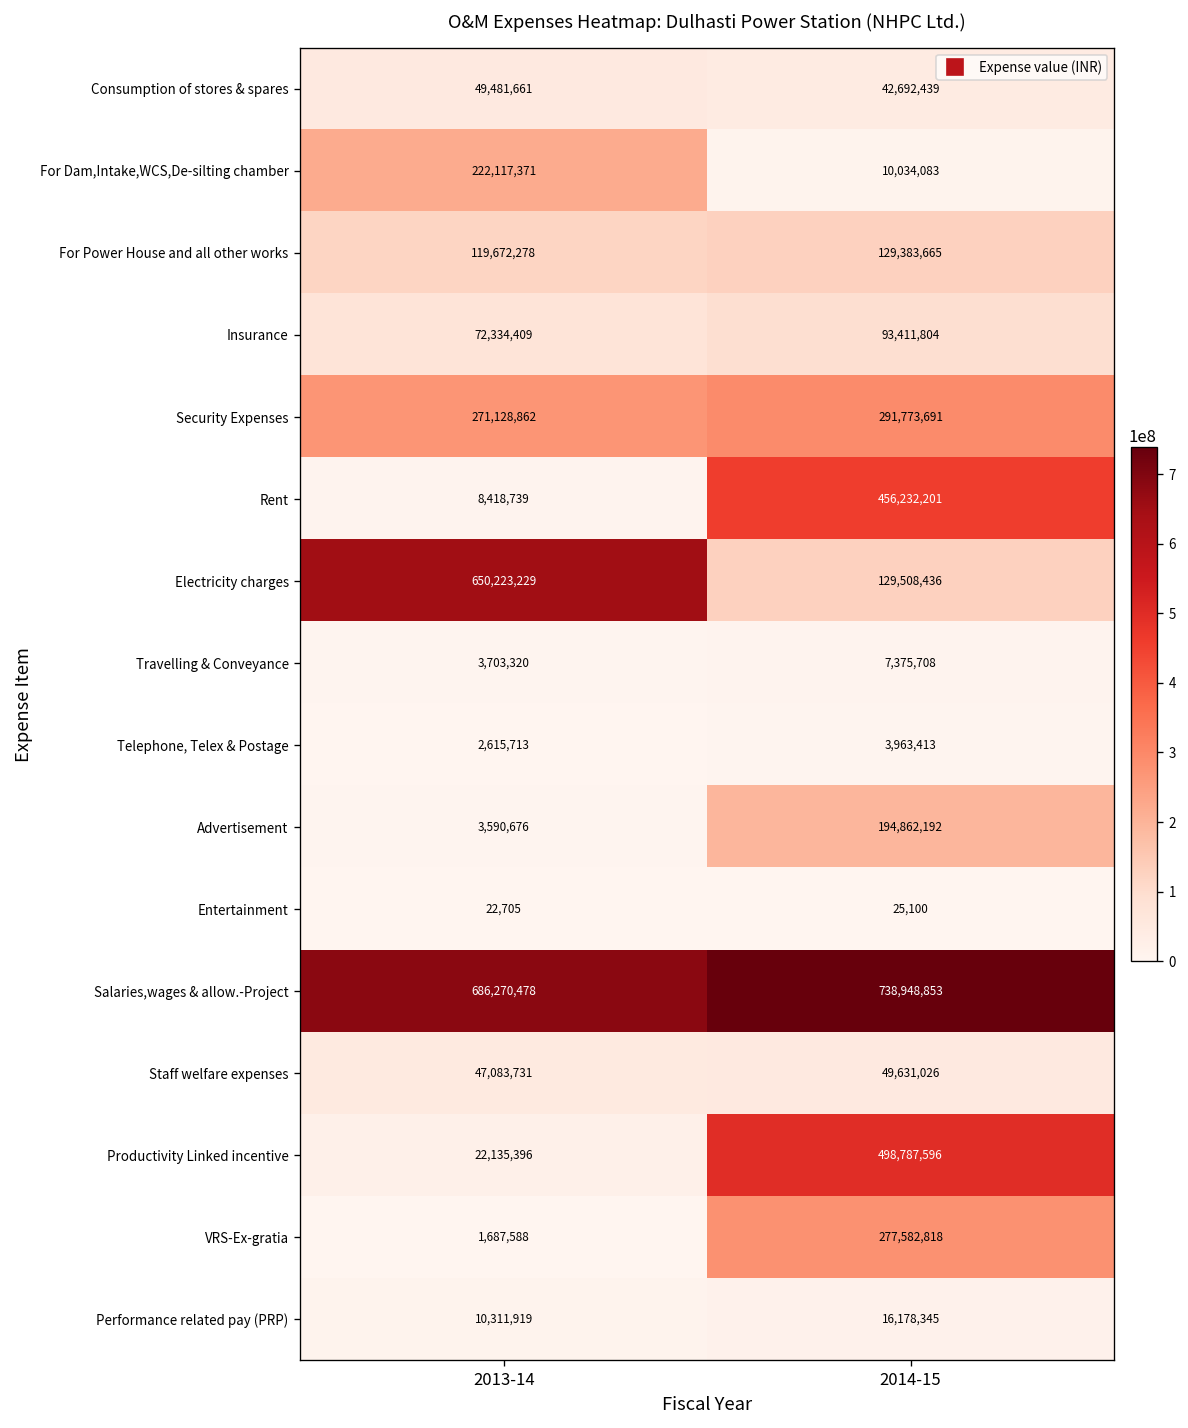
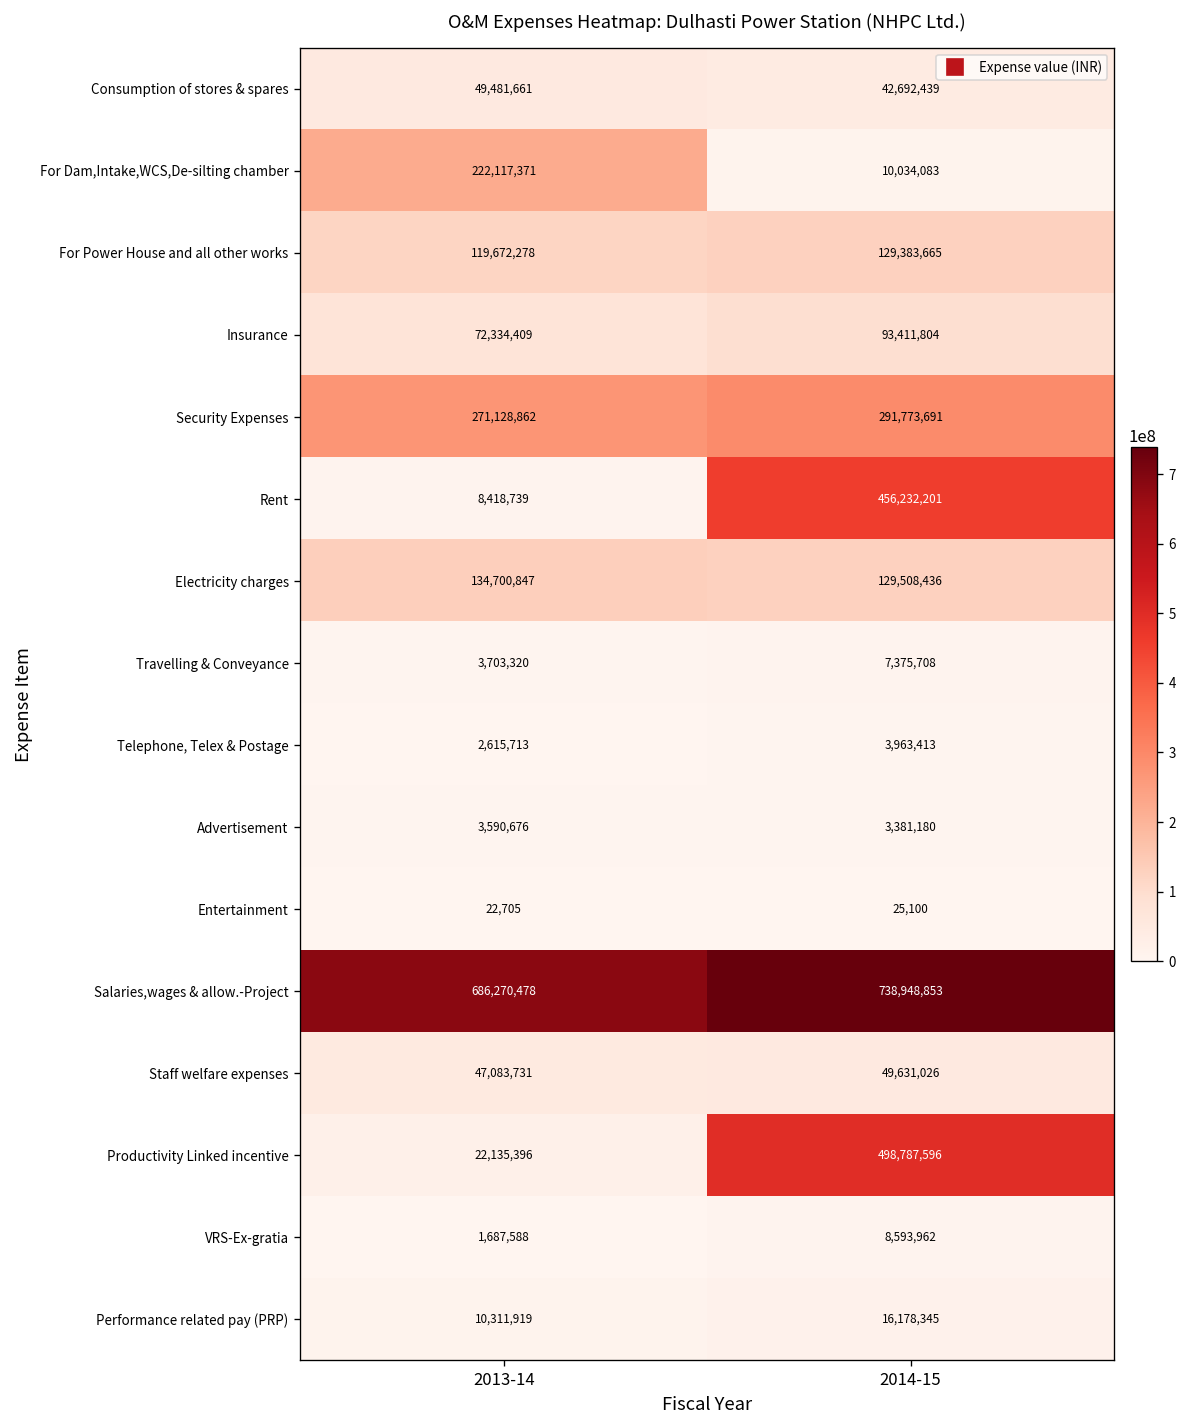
Electricity charges, 2013-14: 650,223,229 -> 134,700,847
Advertisement, 2014-15: 194,862,192 -> 3,381,180
VRS-Ex-gratia, 2014-15: 277,582,818 -> 8,593,962
